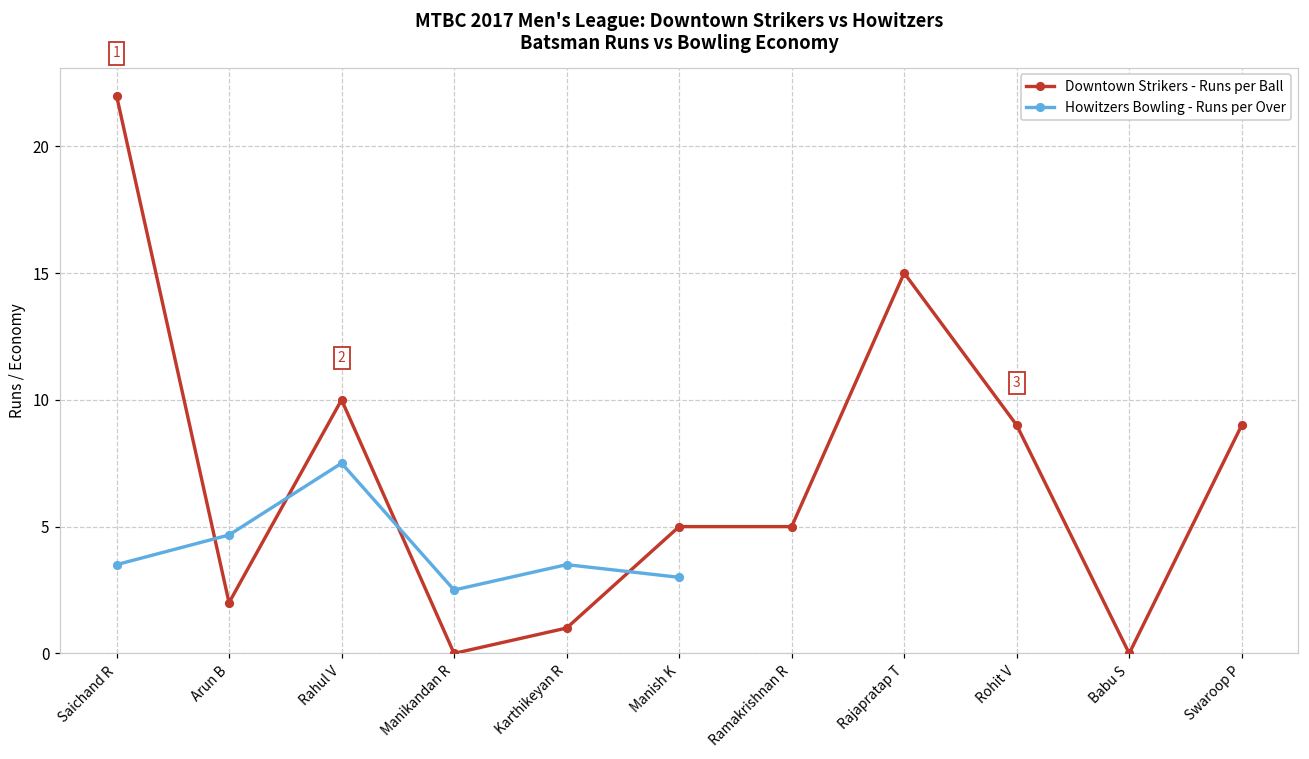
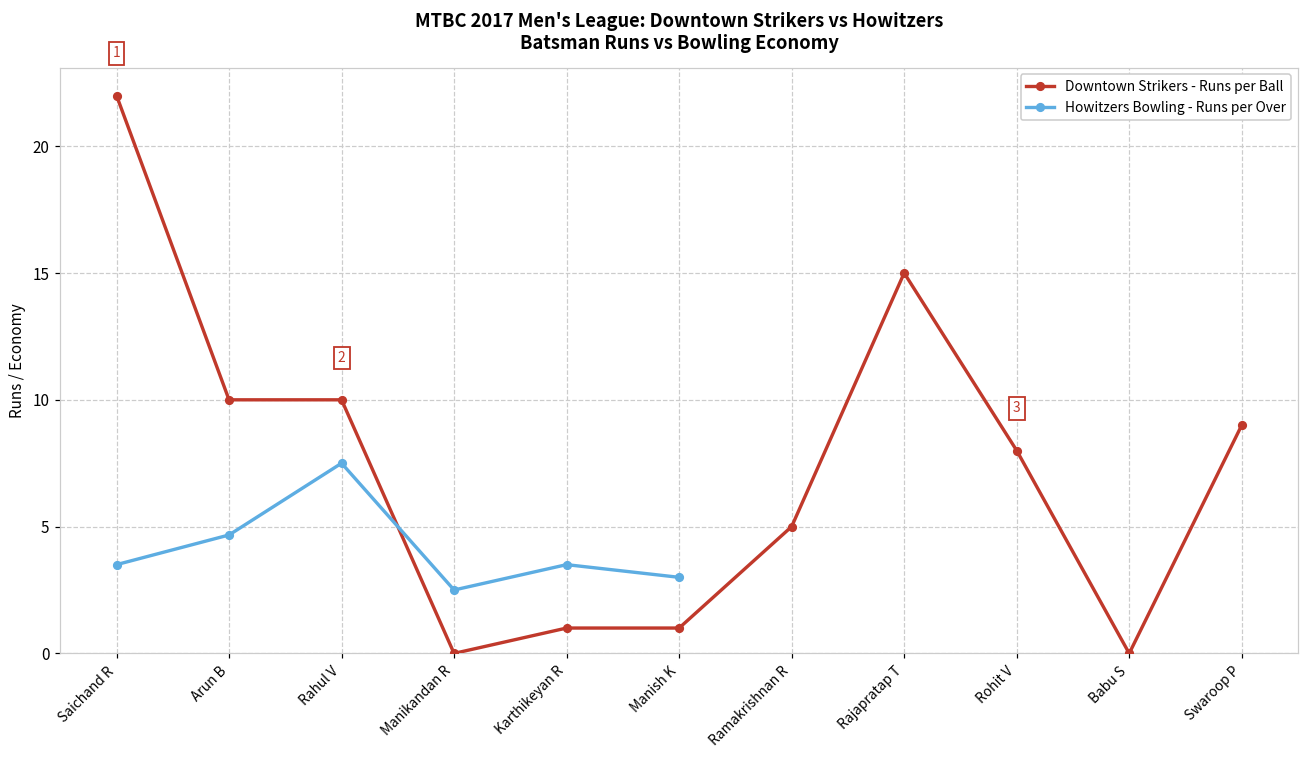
Downtown Strikers - Runs per Ball, Arun B: 2 -> 10
Downtown Strikers - Runs per Ball, Manish K: 5 -> 1
Downtown Strikers - Runs per Ball, Rohit V: 9 -> 8
